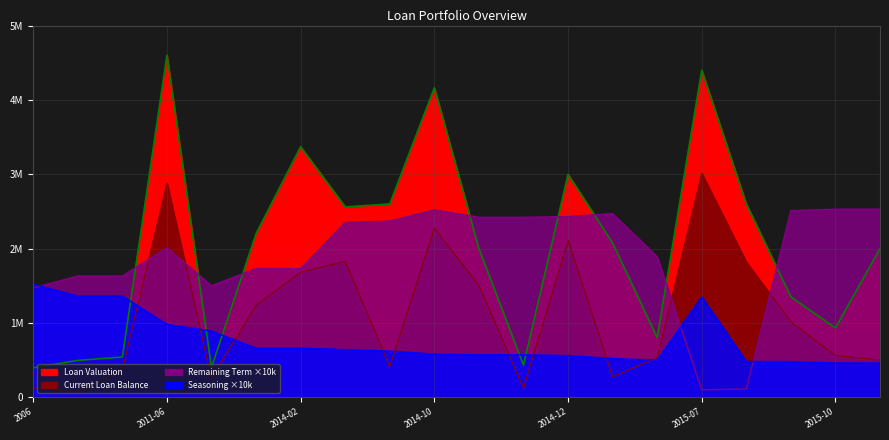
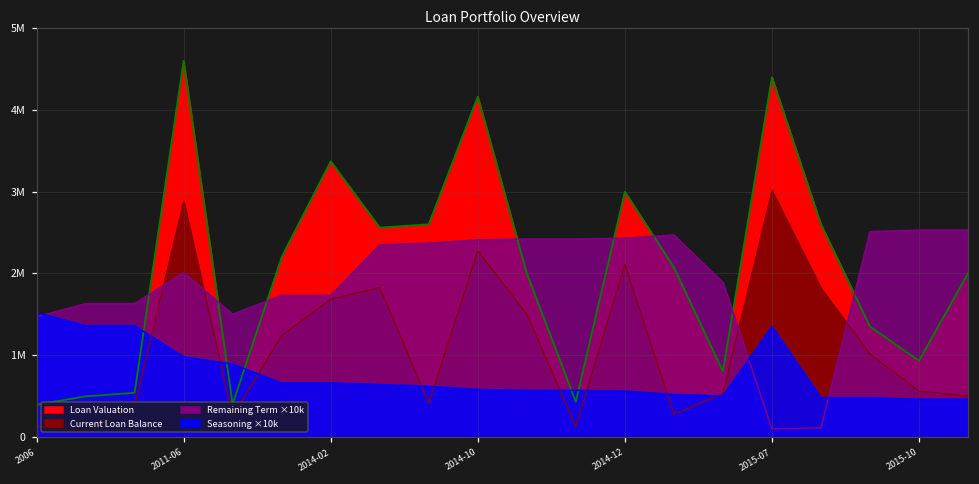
Remaining Term ×10k, 2014-10: 2500000 -> 2400000
